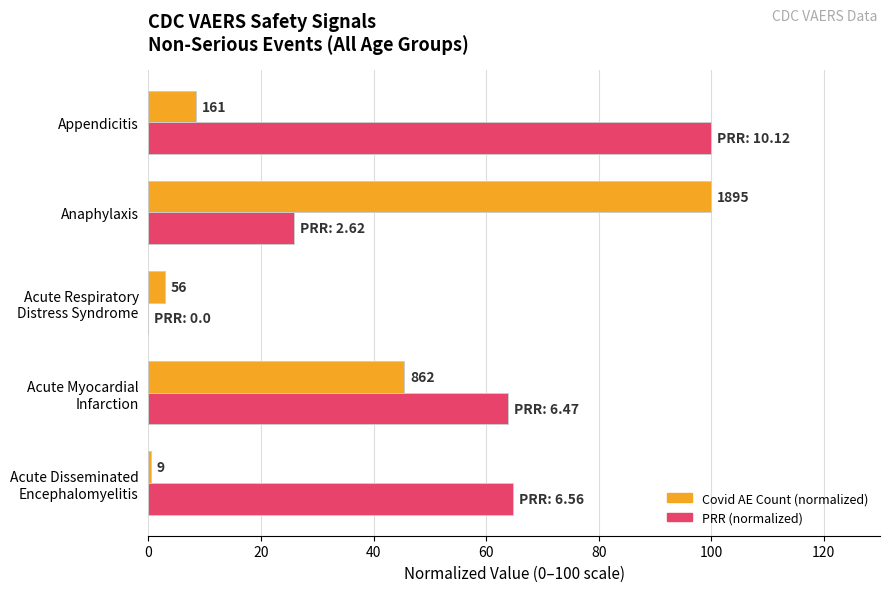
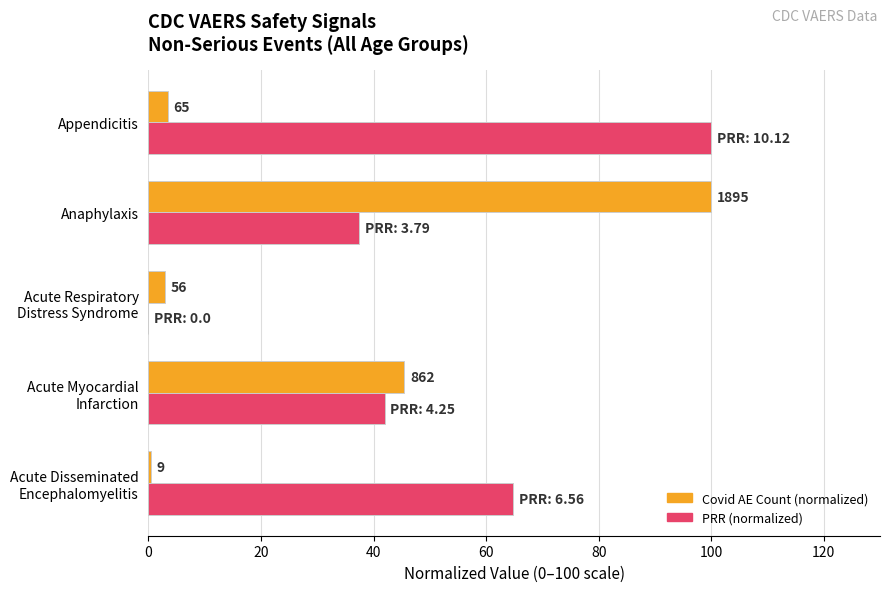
Covid AE Count (normalized), Appendicitis: 161 -> 65
PRR (normalized), Anaphylaxis: 2.62 -> 3.79
PRR (normalized), Acute Myocardial Infarction: 6.47 -> 4.25
